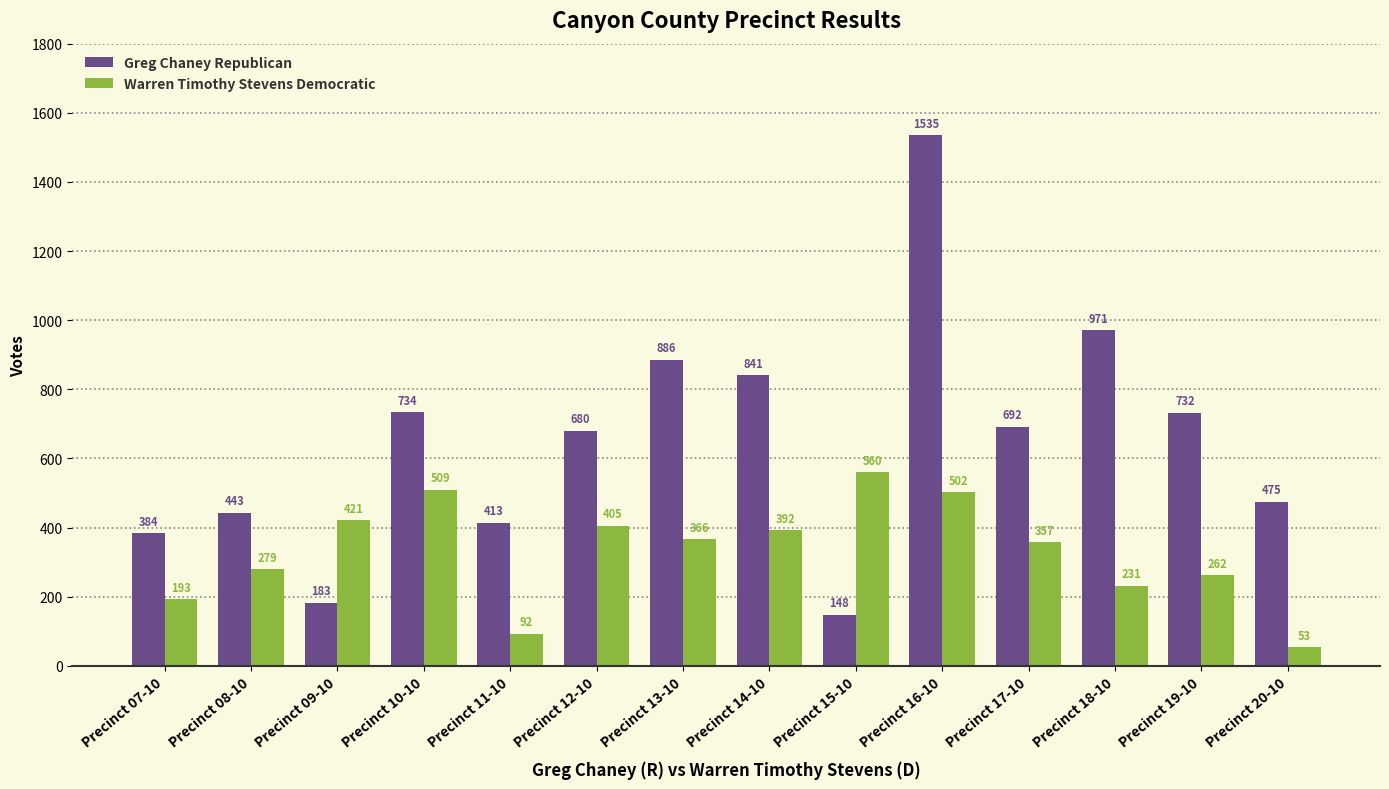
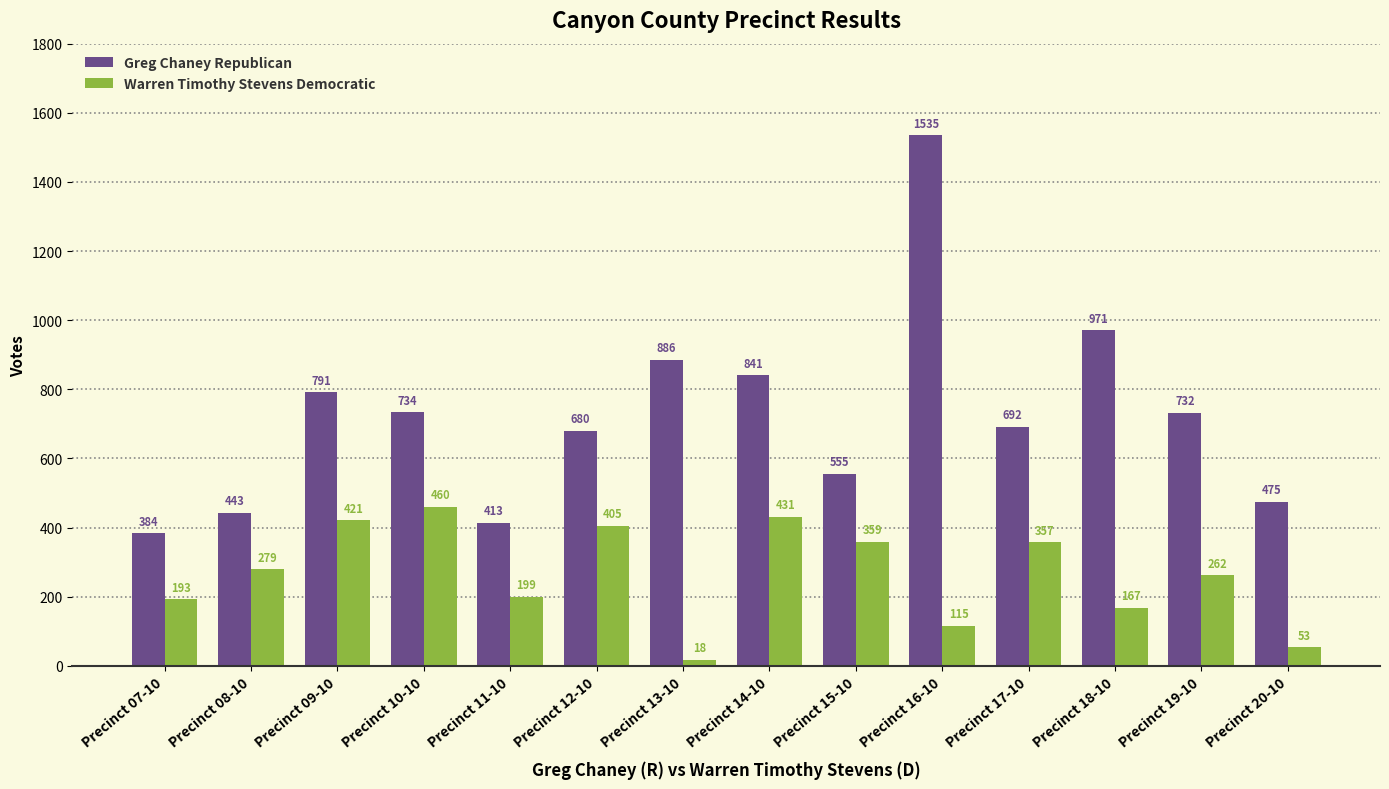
Greg Chaney Republican, Precinct 09-10: 183 -> 791
Warren Timothy Stevens Democratic, Precinct 10-10: 509 -> 460
Warren Timothy Stevens Democratic, Precinct 11-10: 92 -> 199
Warren Timothy Stevens Democratic, Precinct 13-10: 366 -> 18
Warren Timothy Stevens Democratic, Precinct 14-10: 392 -> 431
Greg Chaney Republican, Precinct 15-10: 148 -> 555
Warren Timothy Stevens Democratic, Precinct 15-10: 560 -> 359
Warren Timothy Stevens Democratic, Precinct 16-10: 502 -> 115
Warren Timothy Stevens Democratic, Precinct 18-10: 231 -> 167
